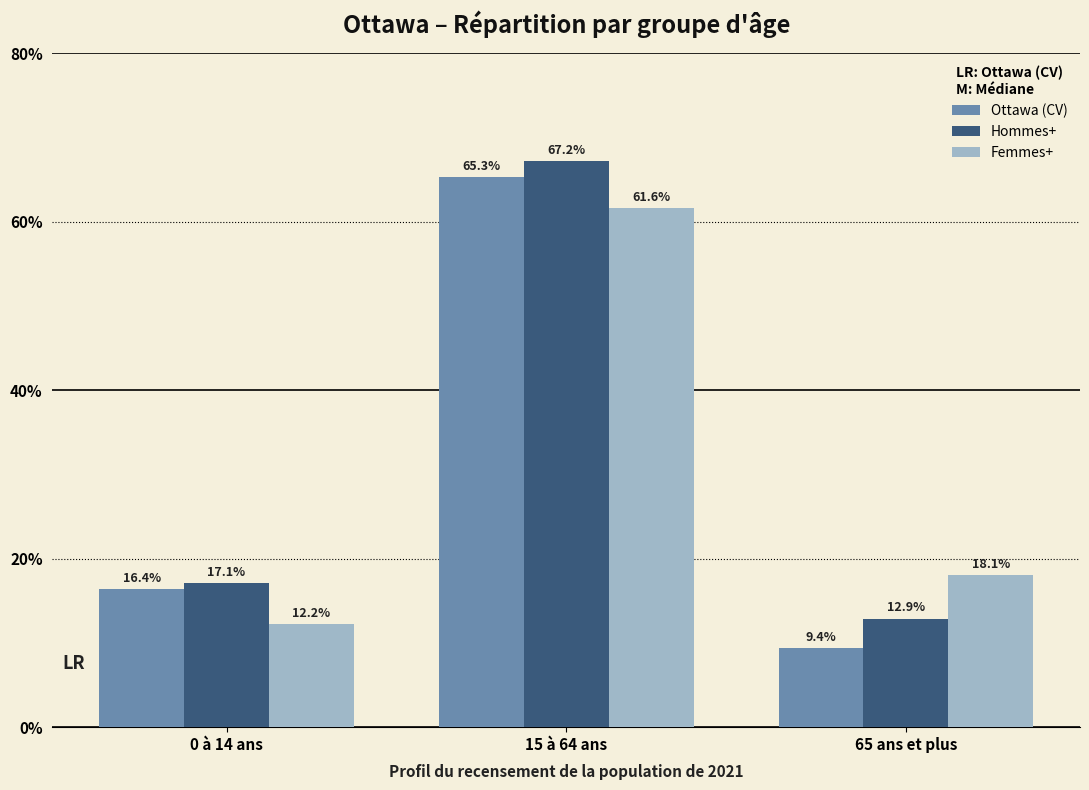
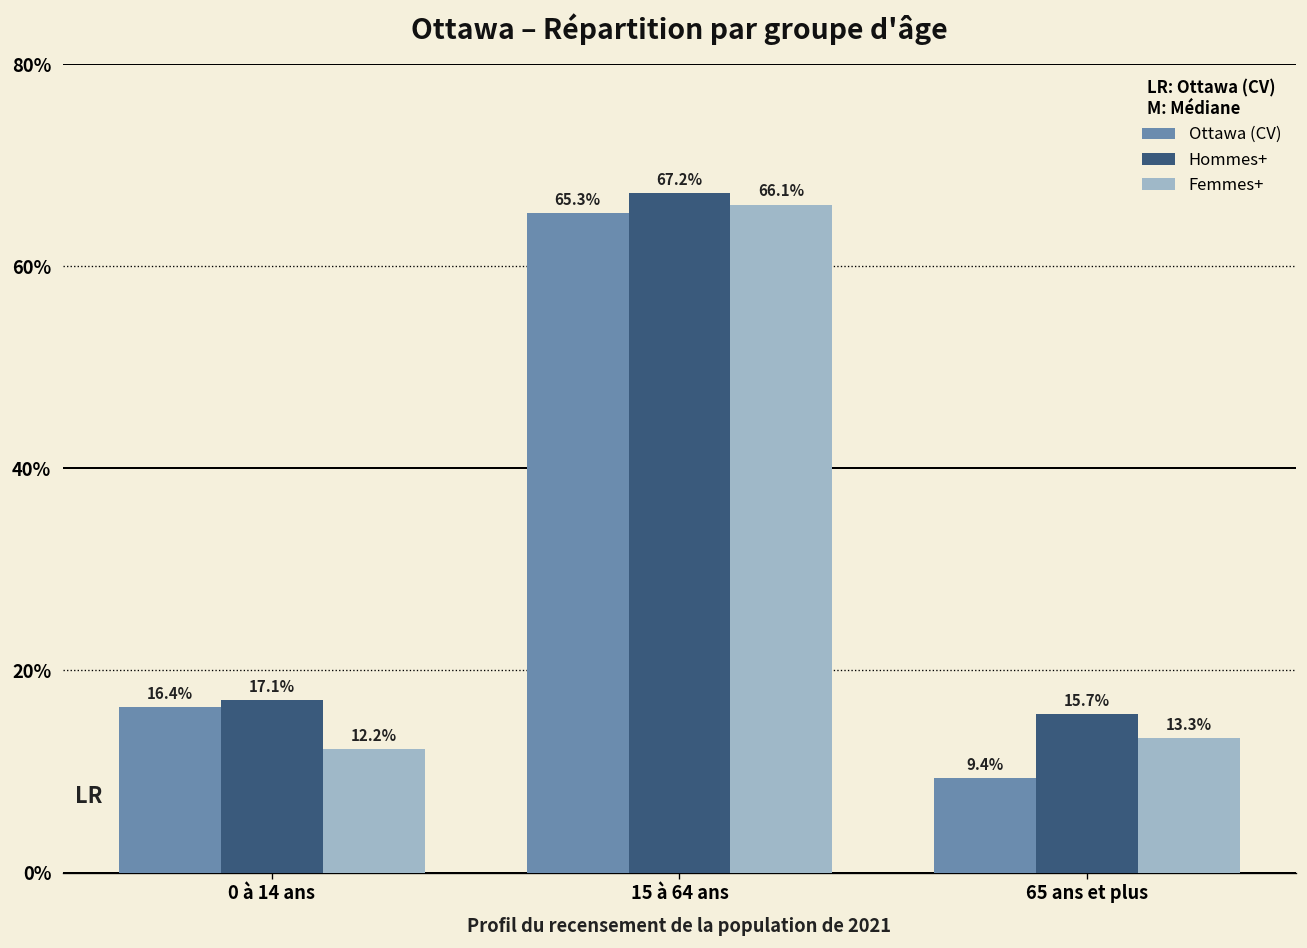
Femmes+, 15 à 64 ans: 61.6% -> 66.1%
Hommes+, 65 ans et plus: 12.9% -> 15.7%
Femmes+, 65 ans et plus: 18.1% -> 13.3%
